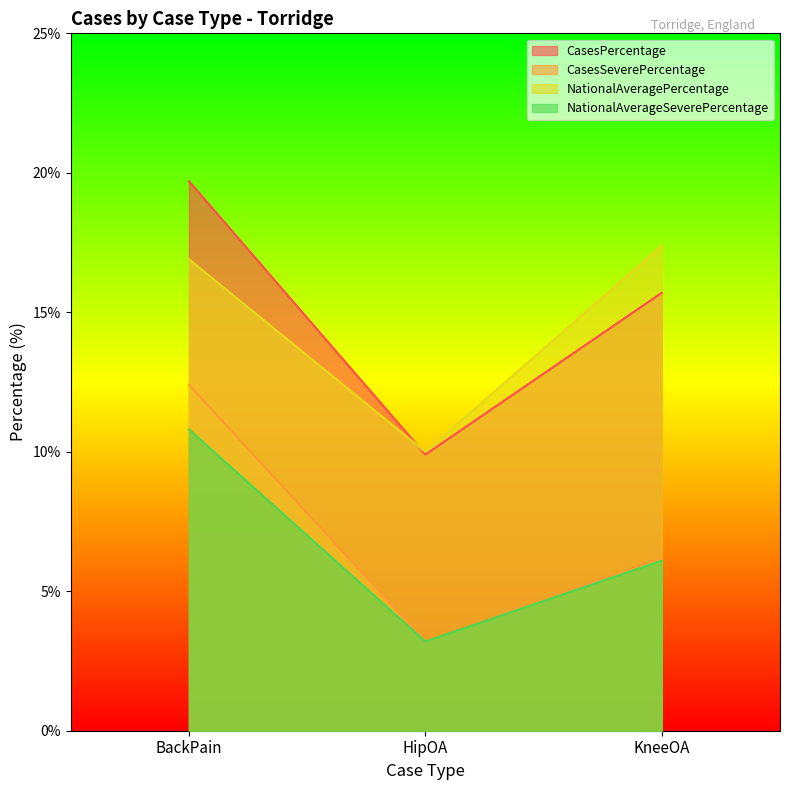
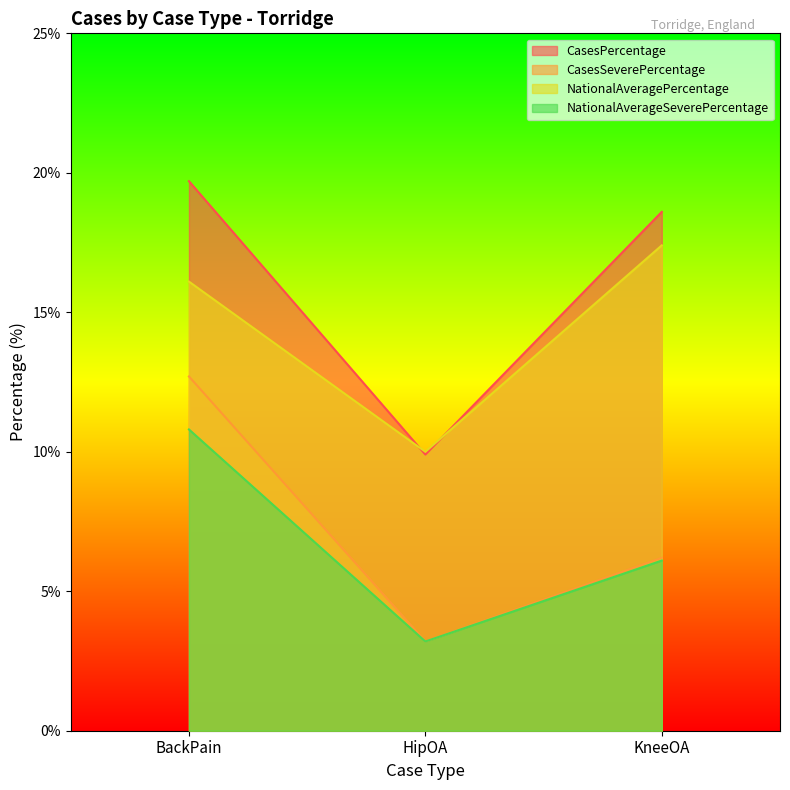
CasesSeverePercentage, BackPain: 12.4% -> 12.7%
NationalAveragePercentage, BackPain: 16.9% -> 16.1%
CasesPercentage, KneeOA: 15.7% -> 18.6%
